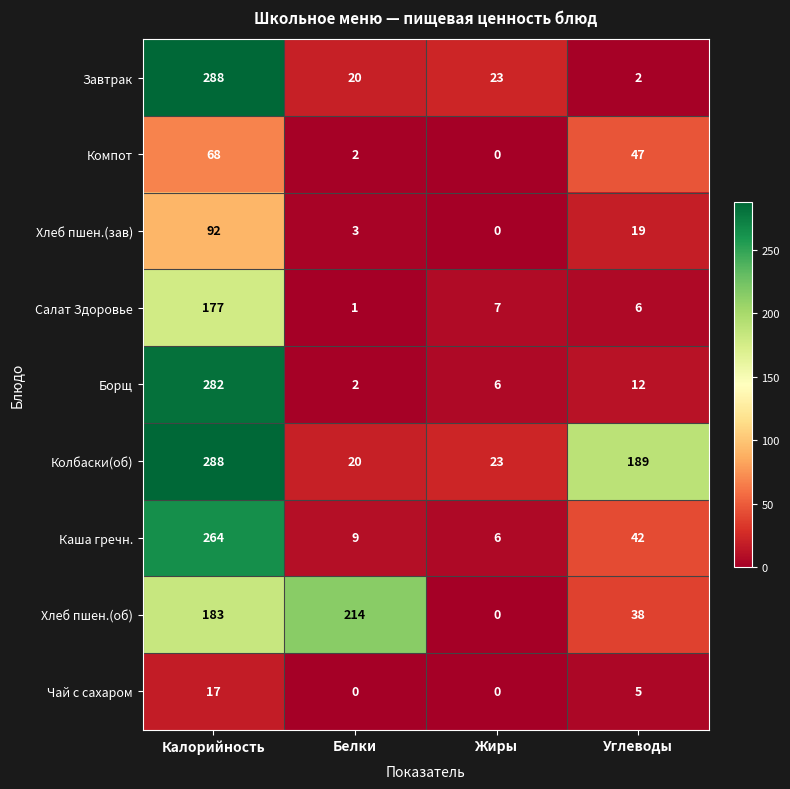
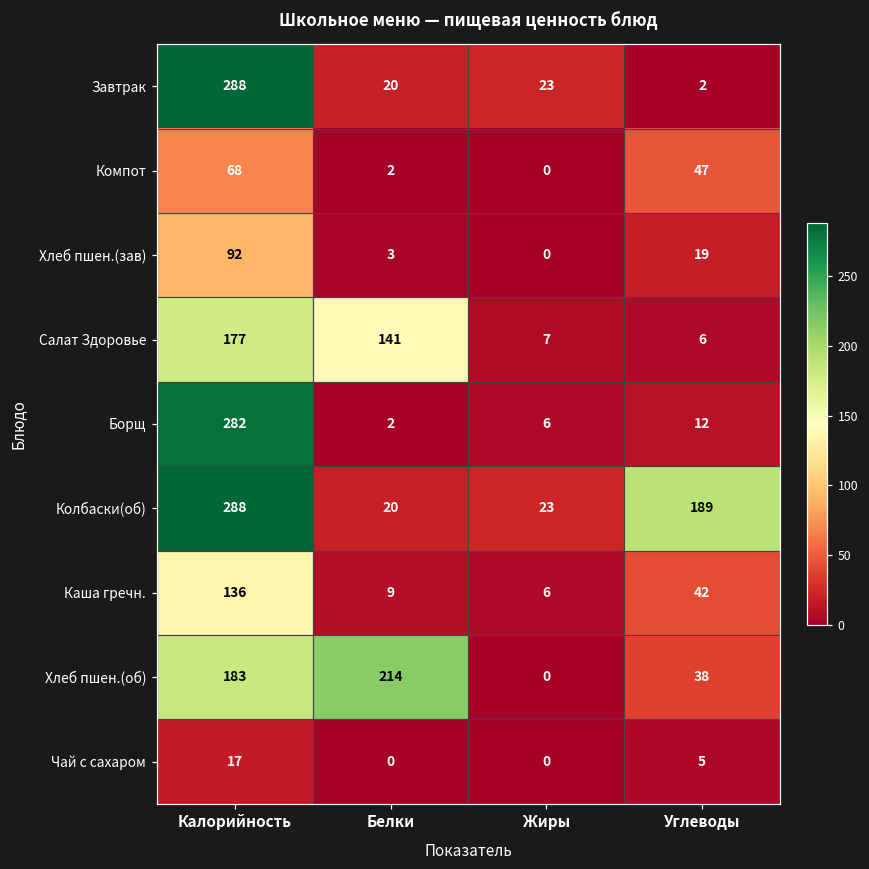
Салат Здоровье, Белки: 1 -> 141
Каша гречн., Калорийность: 264 -> 136
